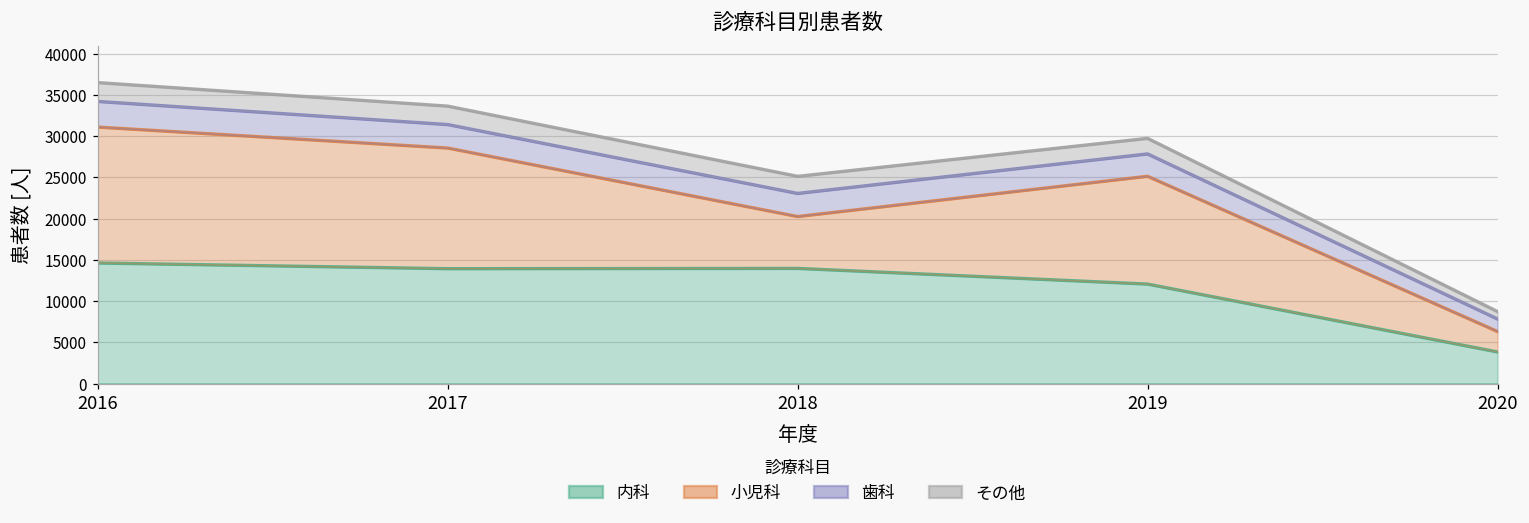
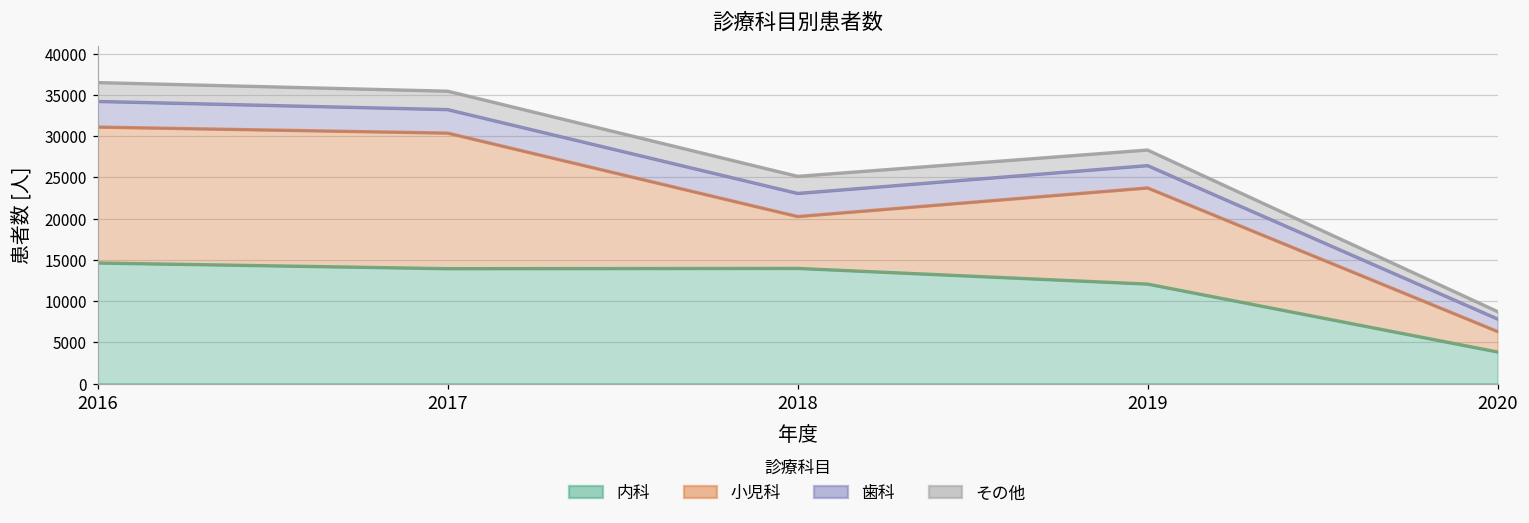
小児科, 2017: 15000 -> 16000
小児科, 2019: 13000 -> 12000
